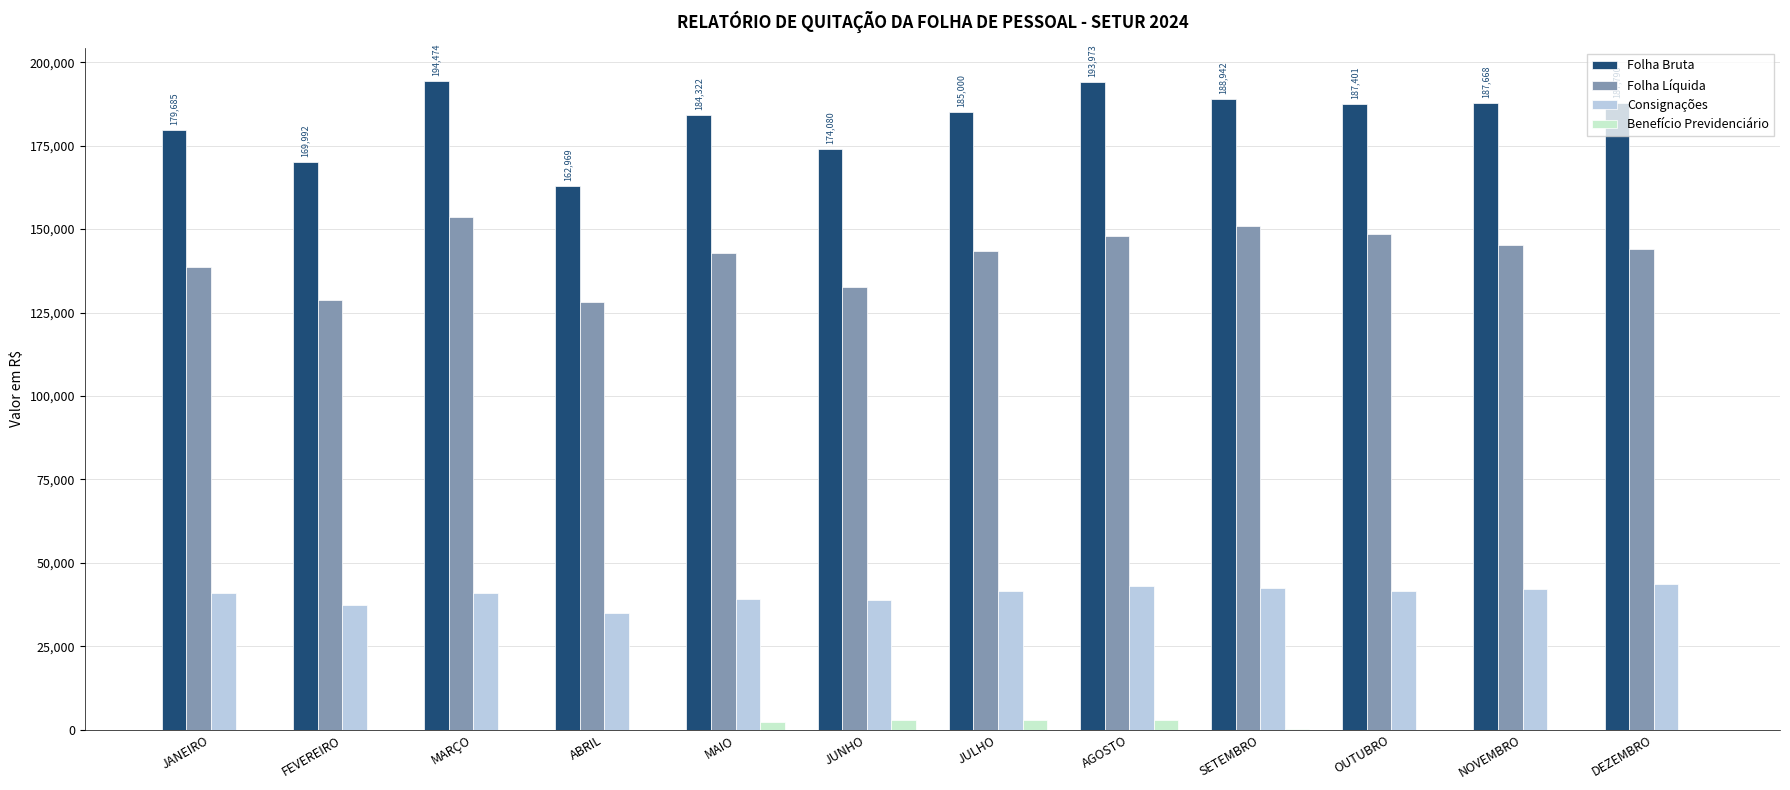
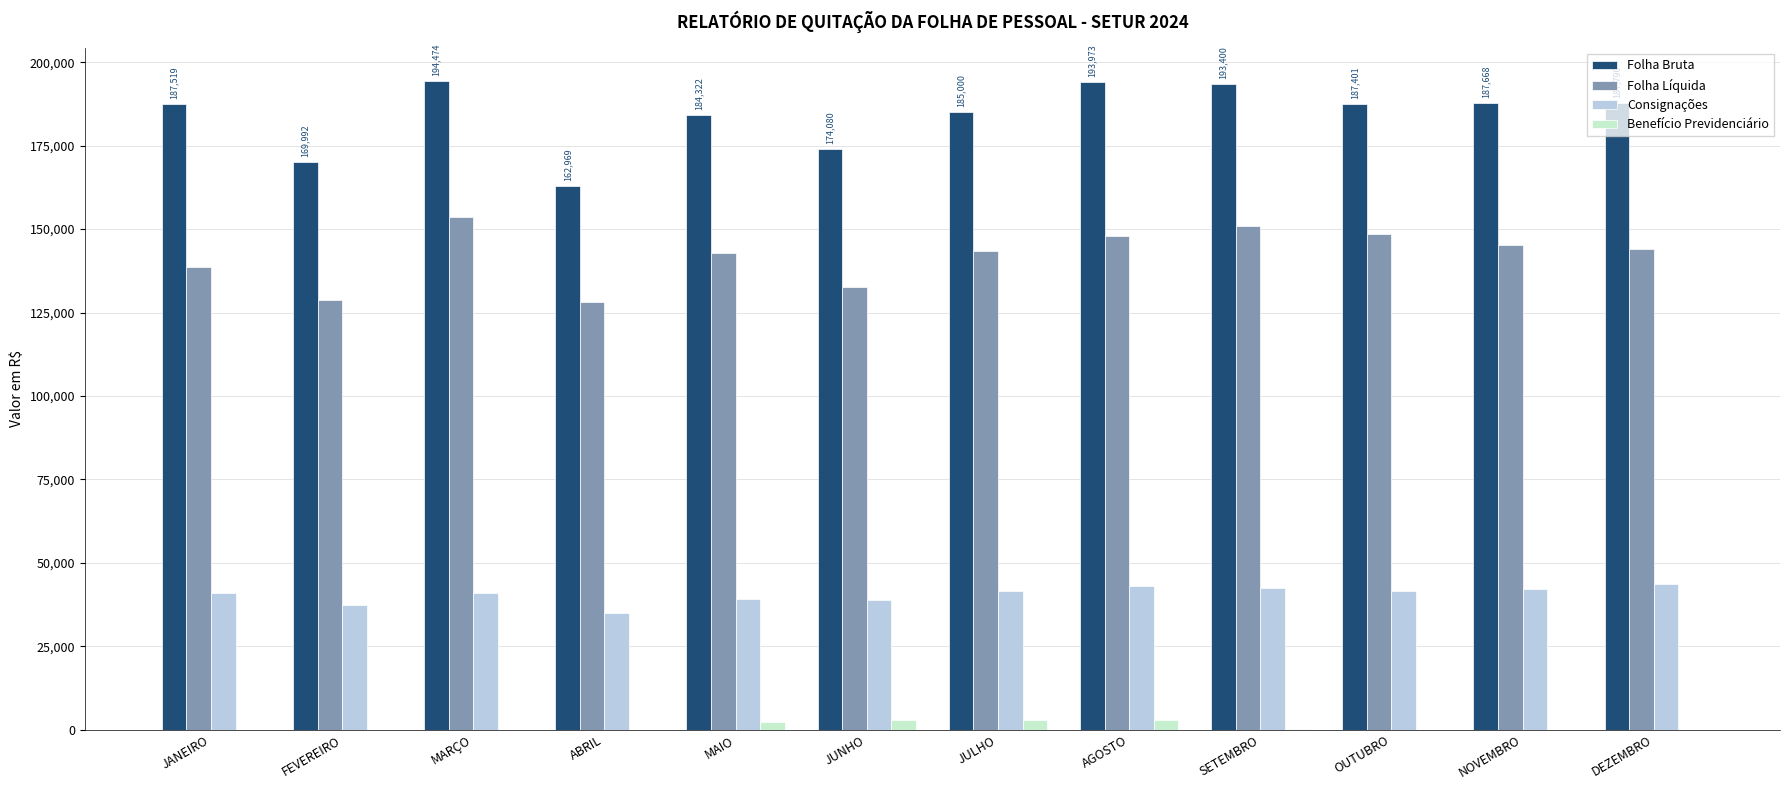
Folha Bruta, JANEIRO: 179,685 -> 187,519
Folha Bruta, SETEMBRO: 188,942 -> 193,400
